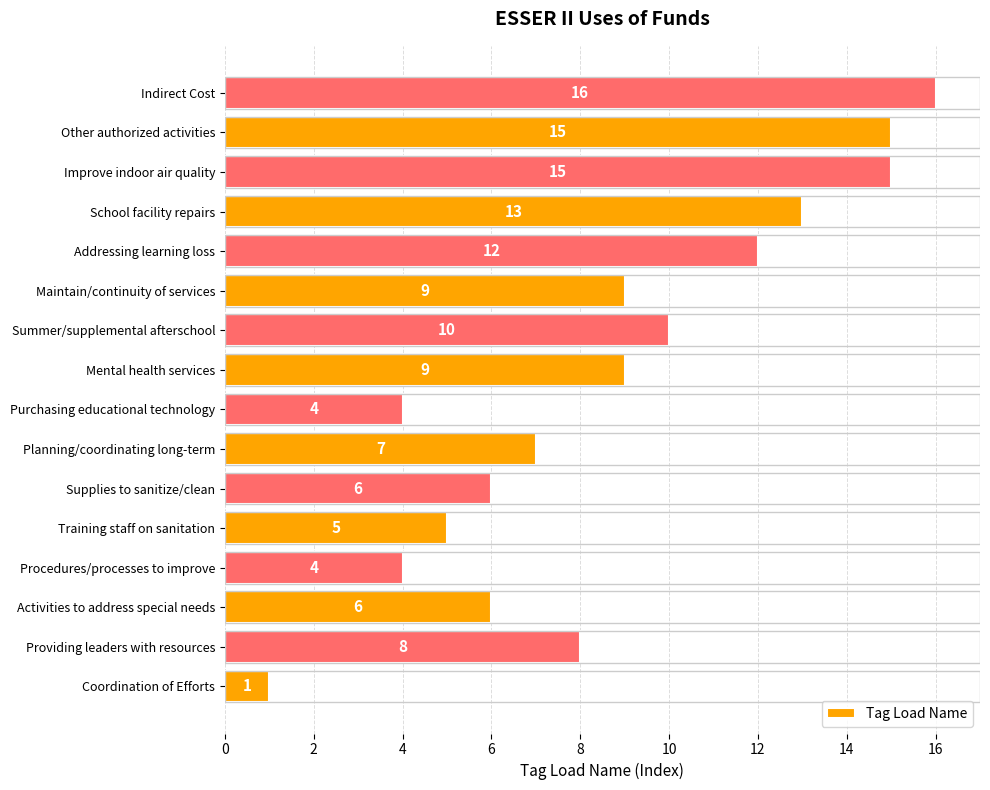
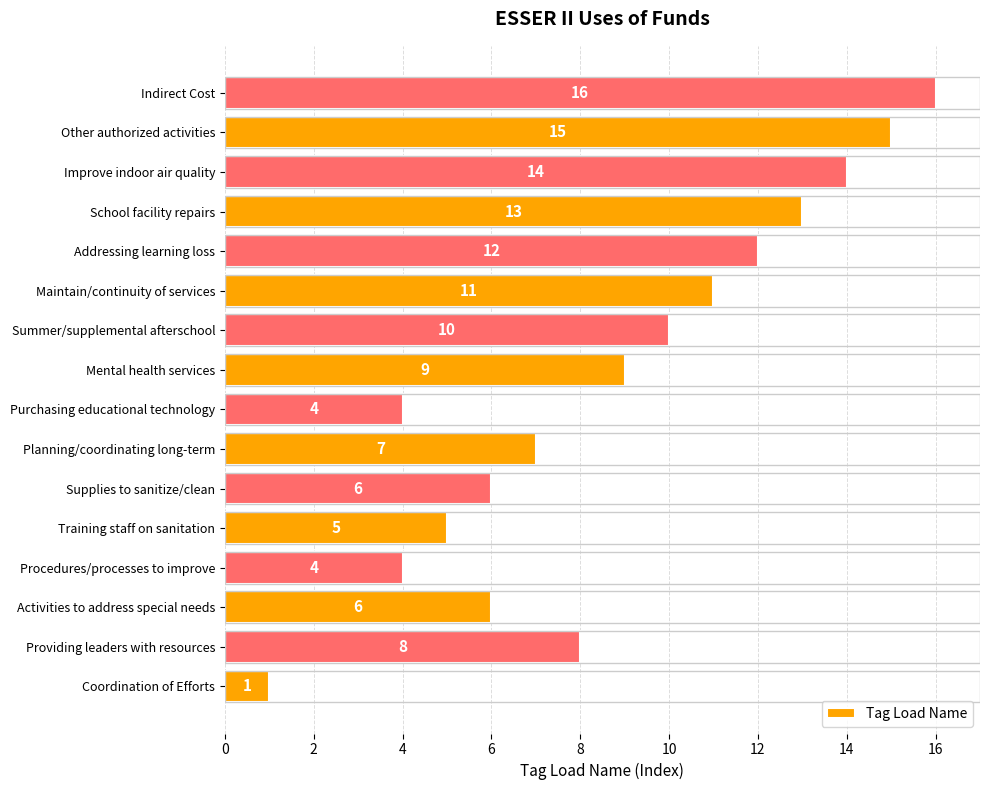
Tag Load Name, Improve indoor air quality: 15 -> 14
Tag Load Name, Maintain/continuity of services: 9 -> 11
